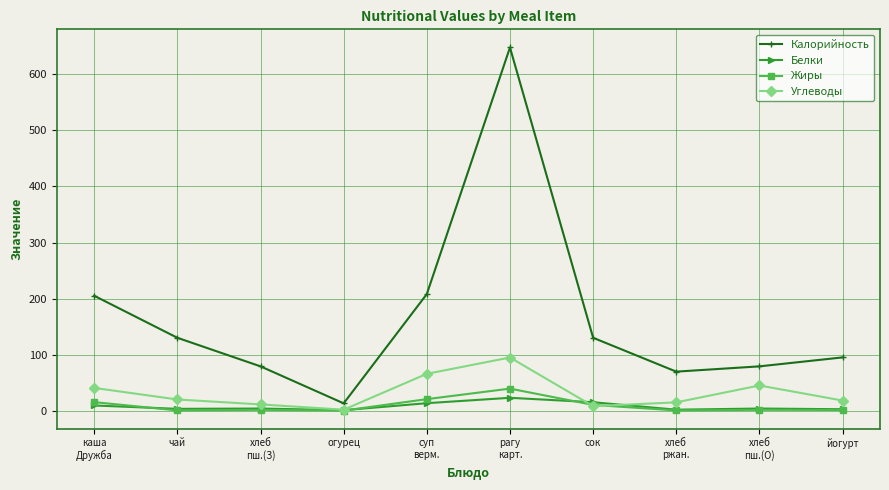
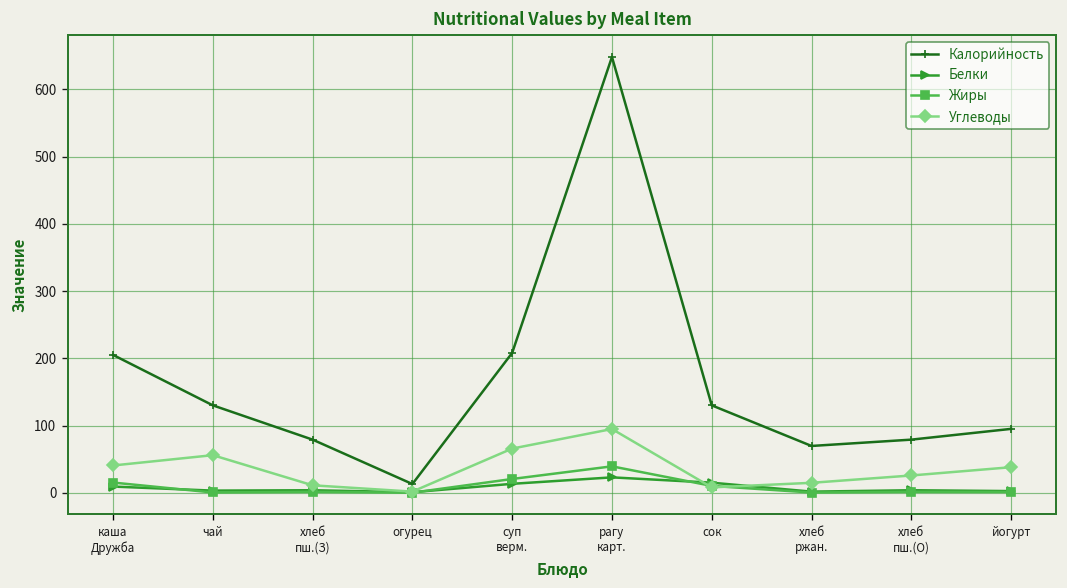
Углеводы, чай: 20 -> 60
Углеводы, хлеб пш.(О): 40 -> 30
Углеводы, йогурт: 20 -> 40
